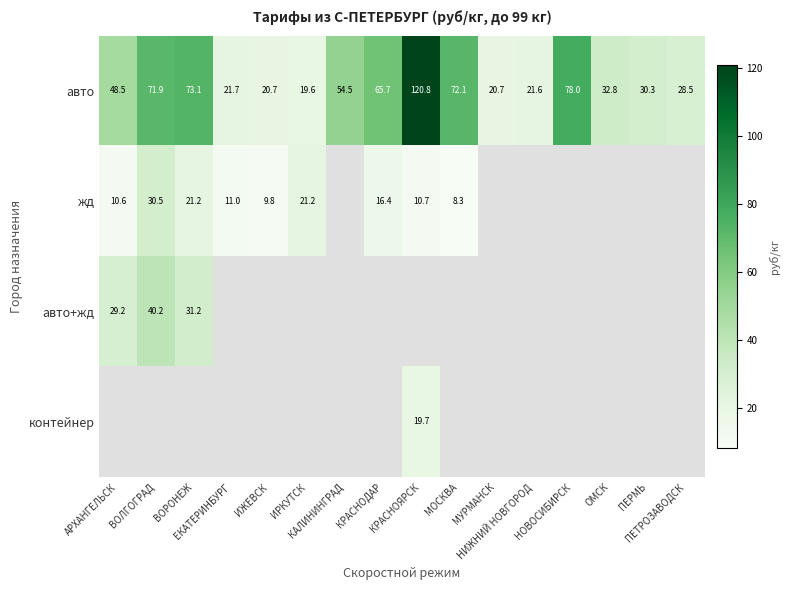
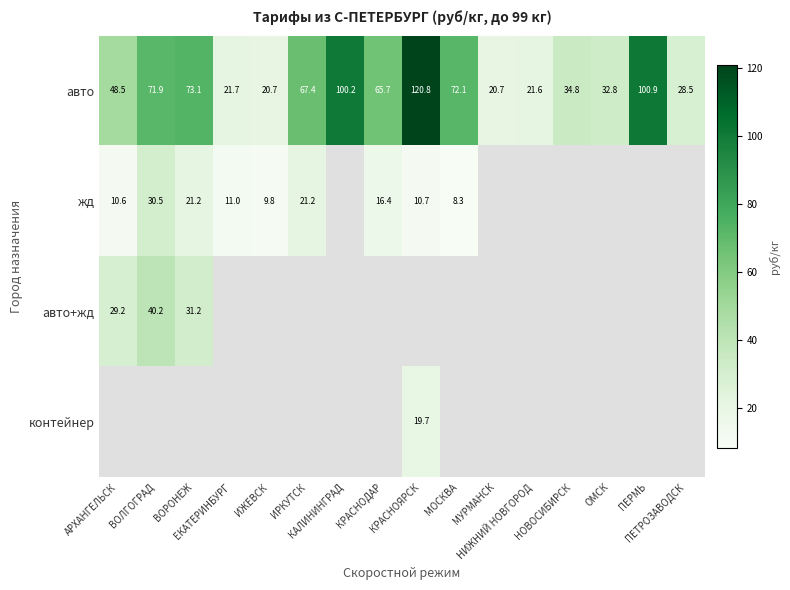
авто, ИРКУТСК: 19.6 -> 67.4
авто, КАЛИНИНГРАД: 54.5 -> 100.2
авто, НОВОСИБИРСК: 78.0 -> 34.8
авто, ПЕРМЬ: 30.3 -> 100.9
